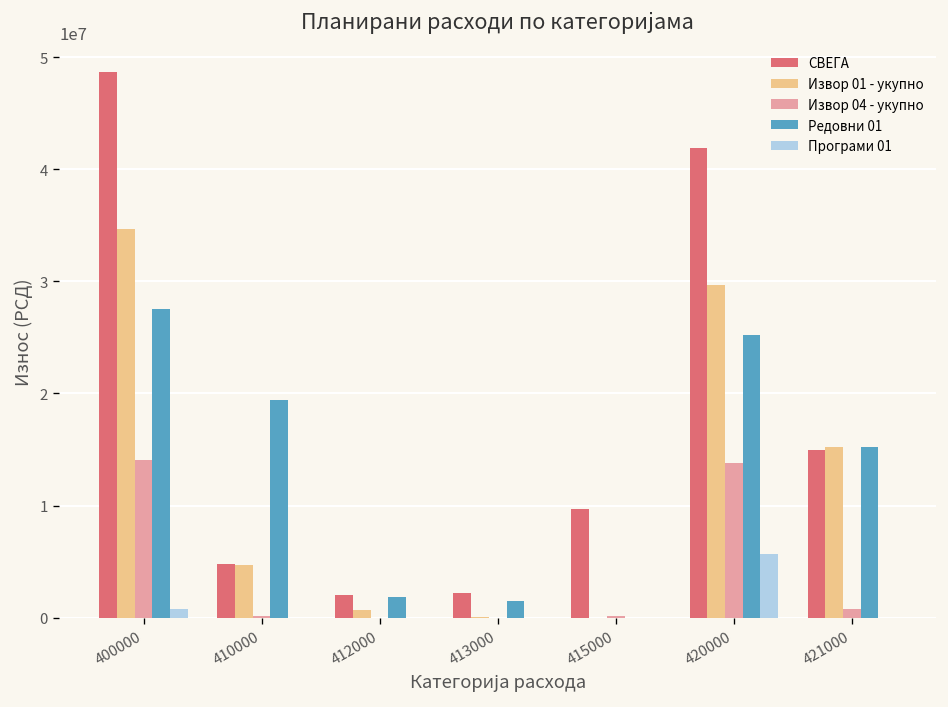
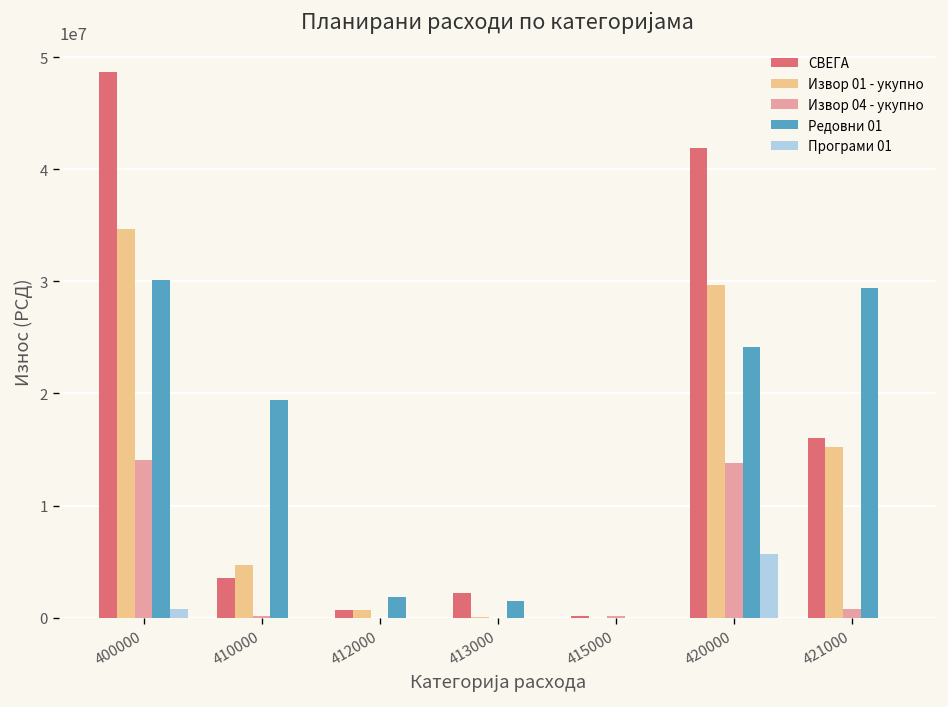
Редовни 01, 400000: 28000000 -> 30000000
СВЕГА, 410000: 5000000 -> 4000000
СВЕГА, 412000: 2000000 -> 1000000
СВЕГА, 415000: 10000000 -> 0
Редовни 01, 420000: 25000000 -> 24000000
СВЕГА, 421000: 15000000 -> 16000000
Редовни 01, 421000: 15000000 -> 29000000
